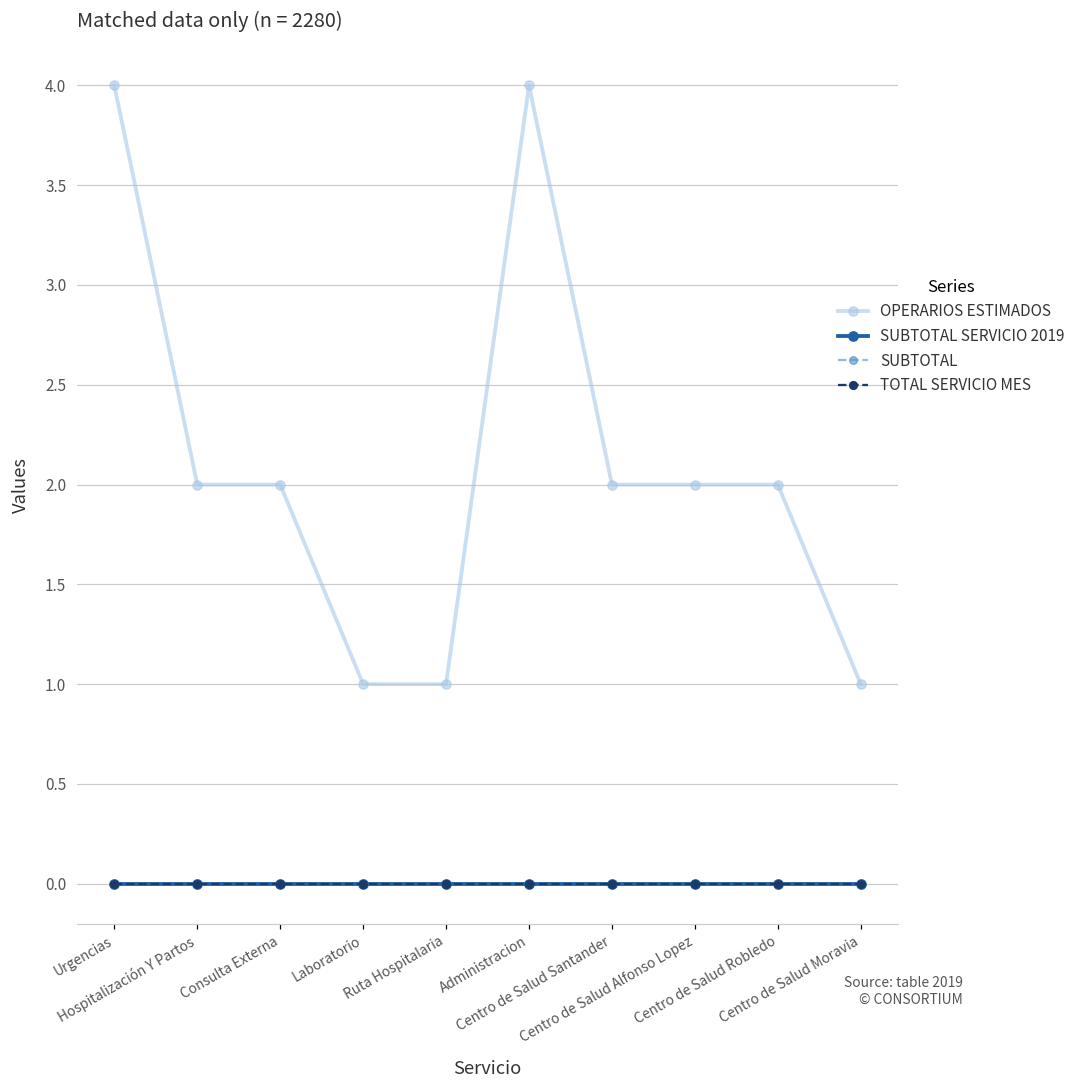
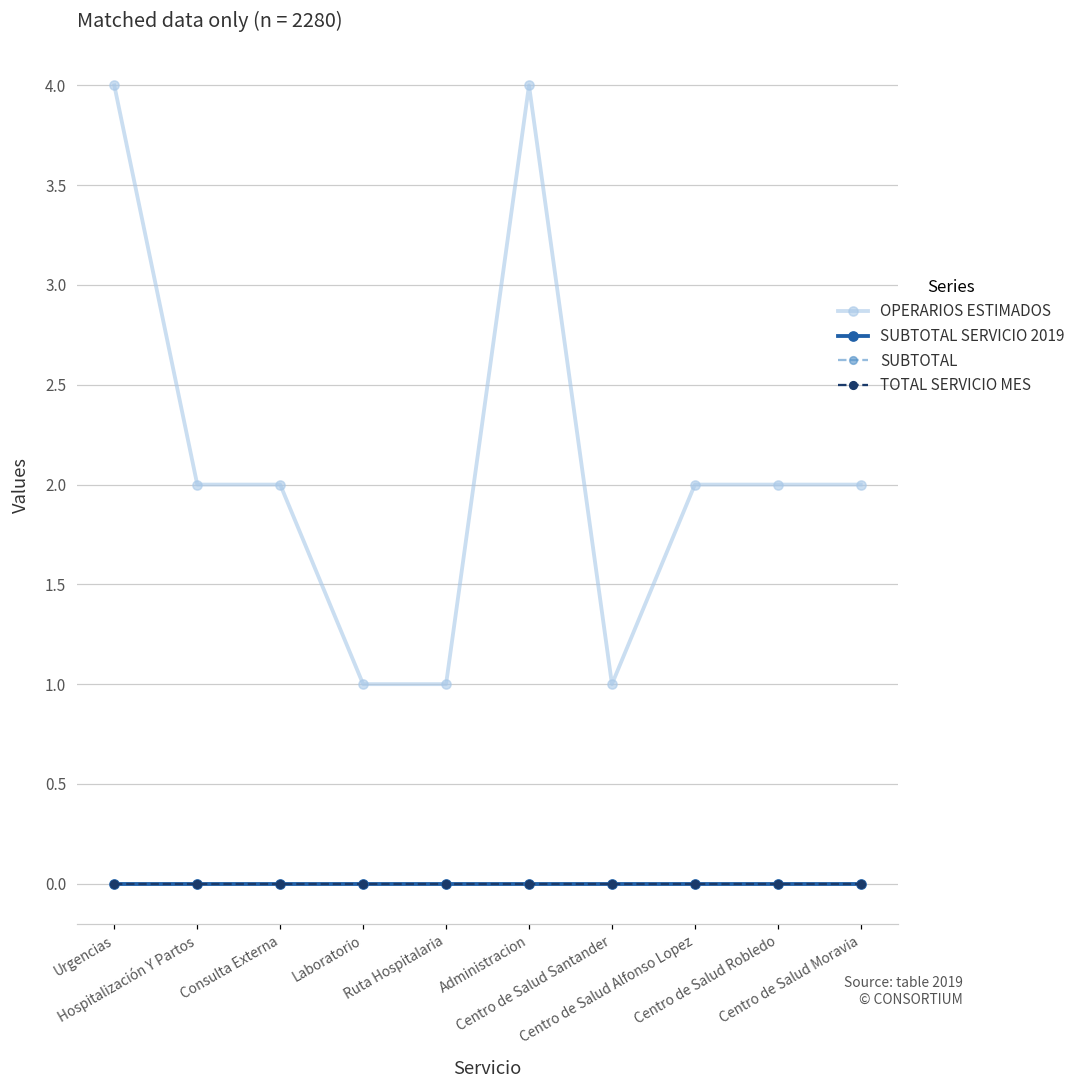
OPERARIOS ESTIMADOS, Centro de Salud Santander: 2 -> 1
OPERARIOS ESTIMADOS, Centro de Salud Moravia: 1 -> 2
